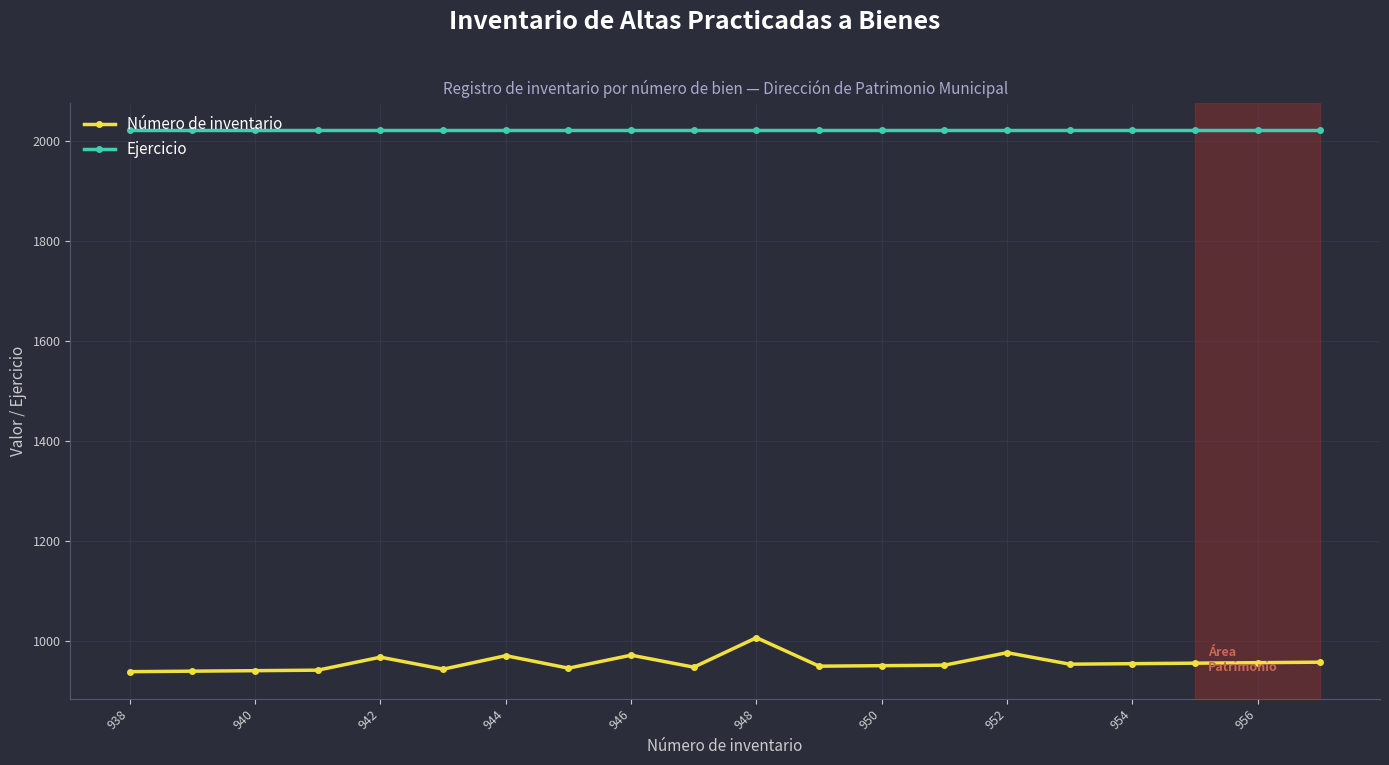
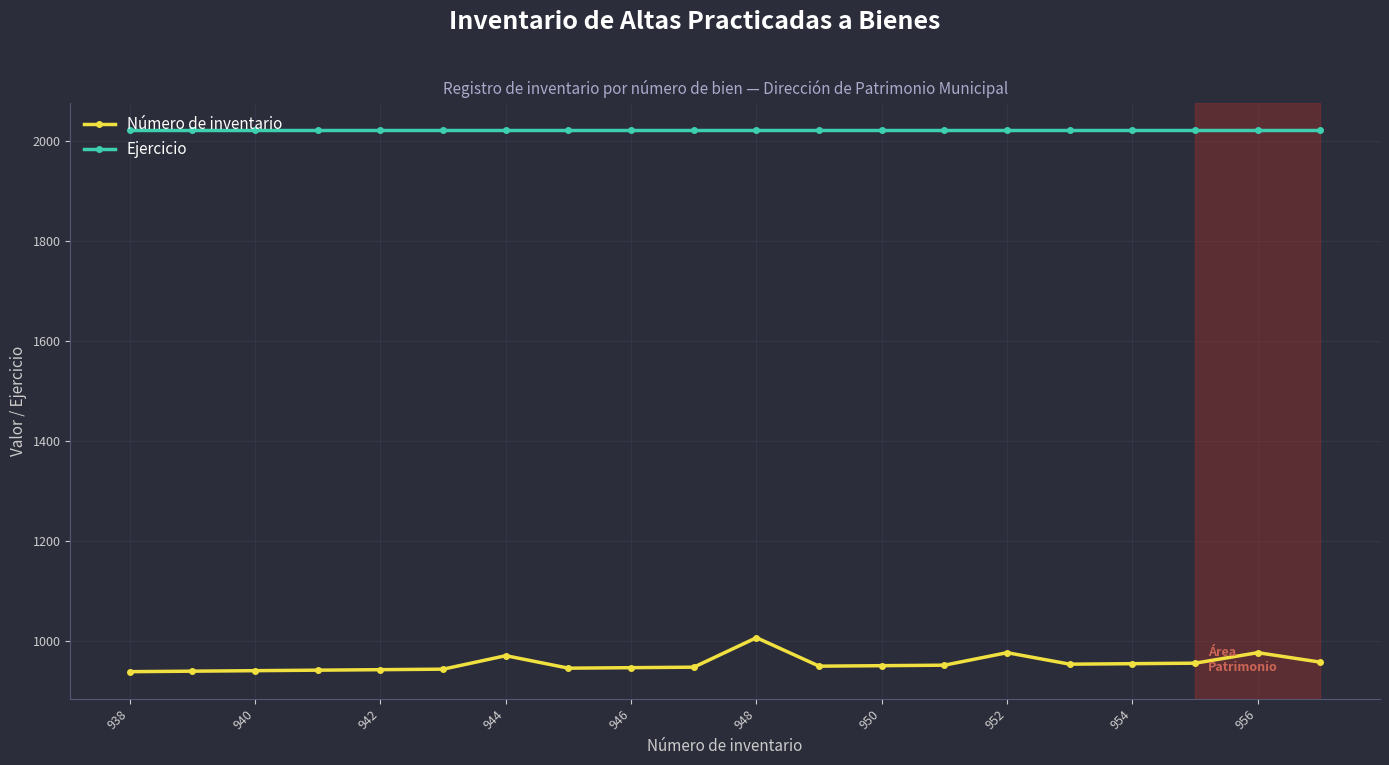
Número de inventario, 942: 970 -> 940
Número de inventario, 946: 970 -> 950
Número de inventario, 956: 960 -> 980
